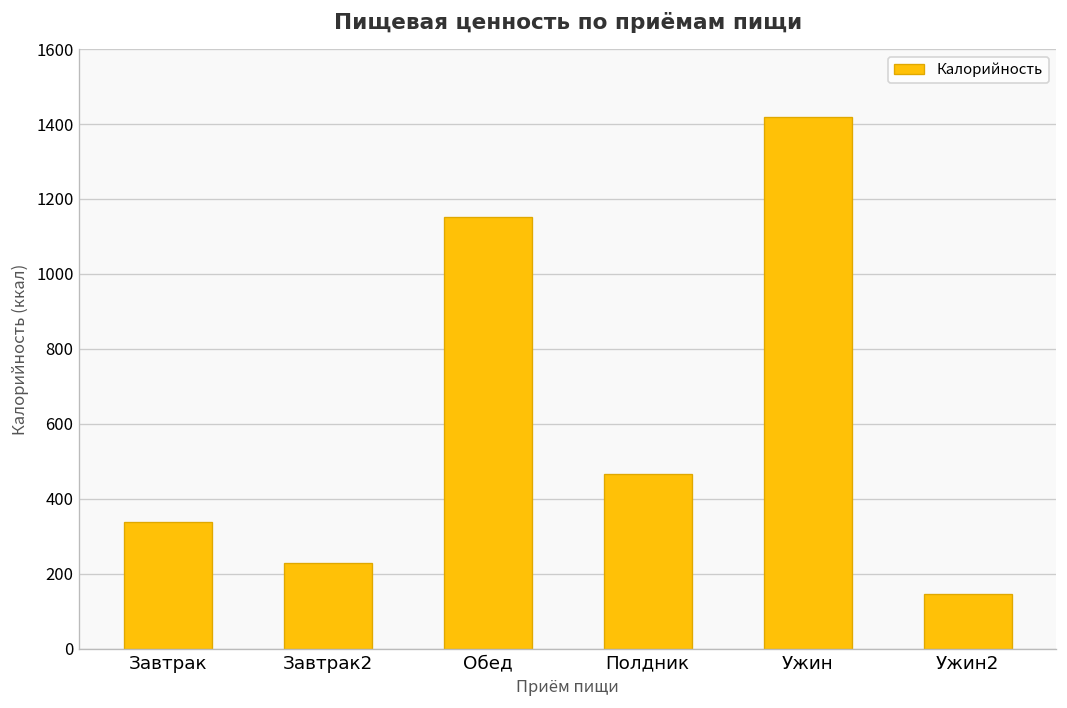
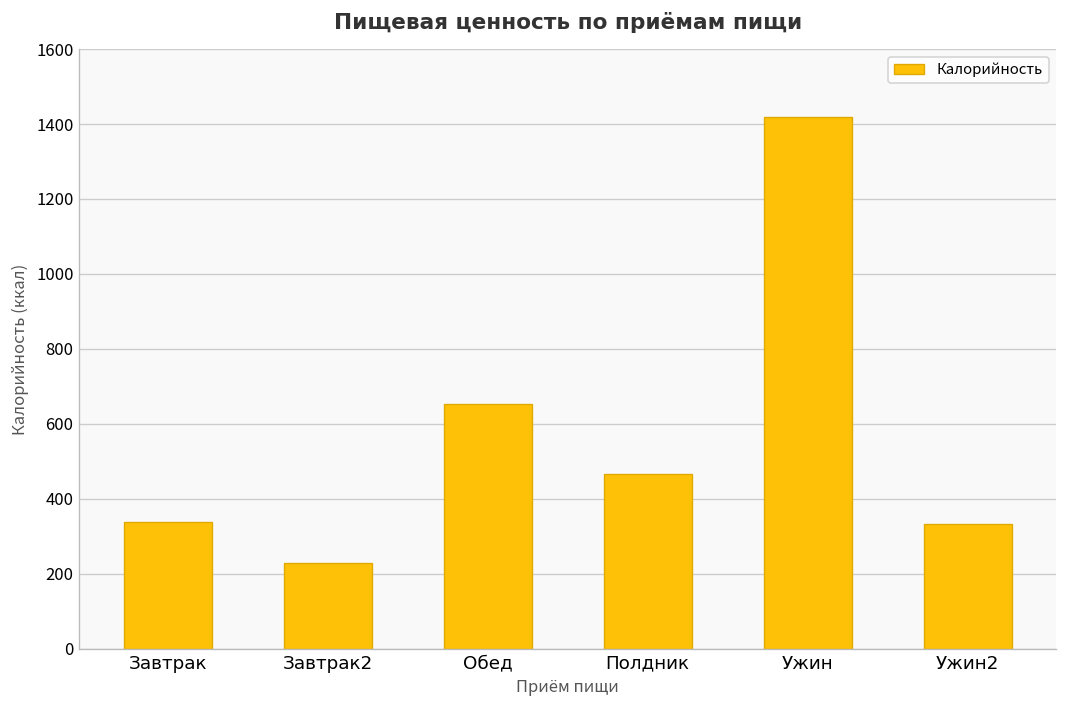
Обед: 1150 -> 650
Ужин2: 150 -> 330
